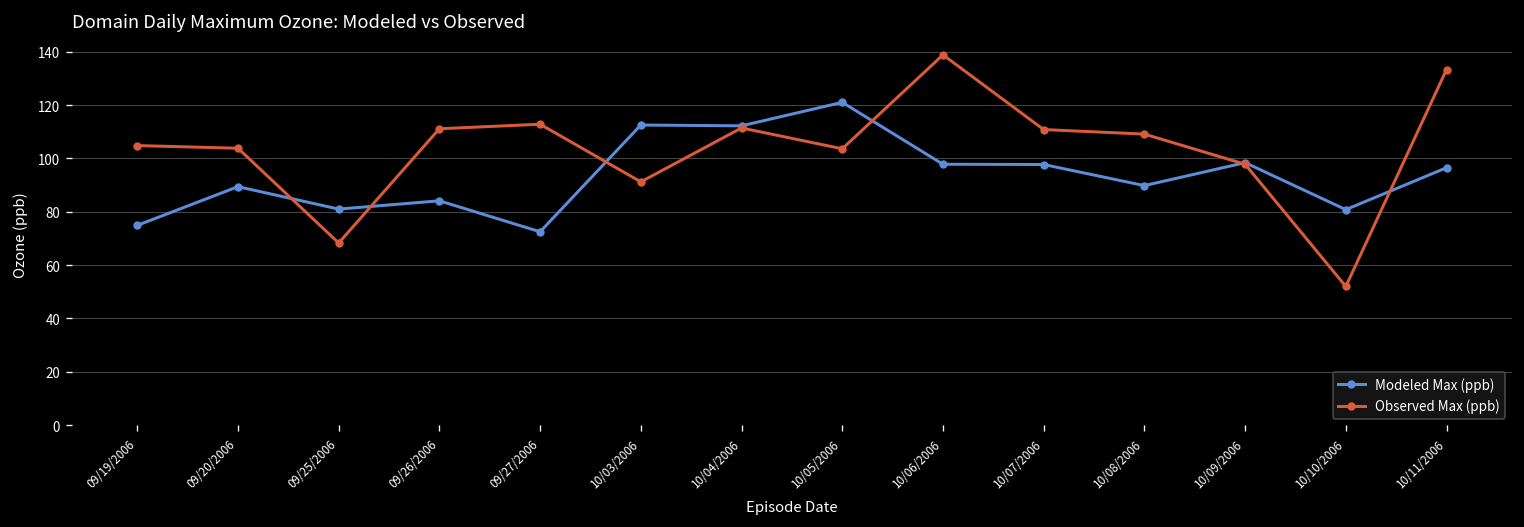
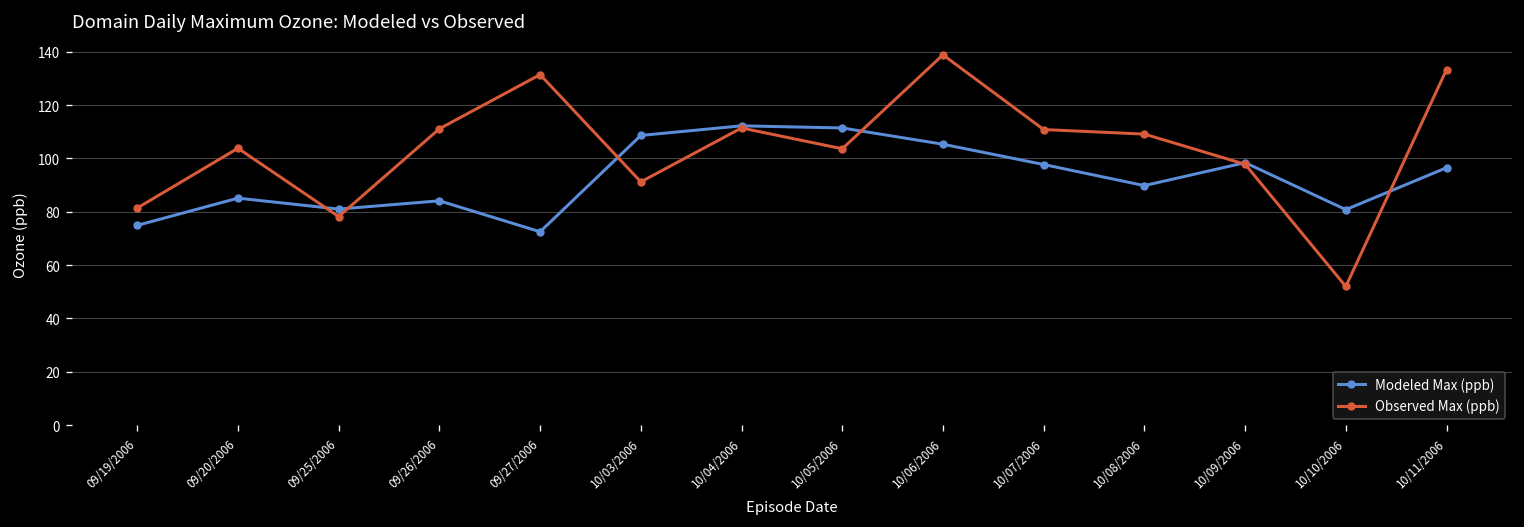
Observed Max (ppb), 09/19/2006: 105 -> 81
Modeled Max (ppb), 09/20/2006: 89 -> 85
Observed Max (ppb), 09/25/2006: 68 -> 78
Observed Max (ppb), 09/27/2006: 113 -> 131
Modeled Max (ppb), 10/03/2006: 113 -> 109
Modeled Max (ppb), 10/05/2006: 121 -> 111
Modeled Max (ppb), 10/06/2006: 98 -> 105
